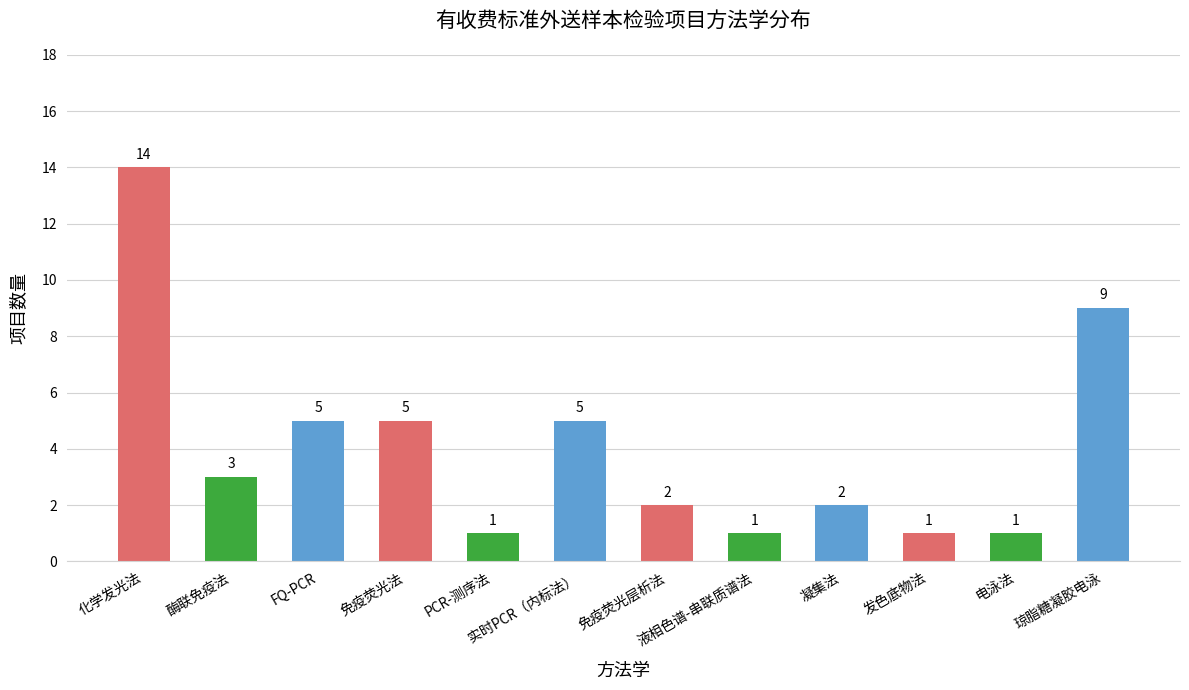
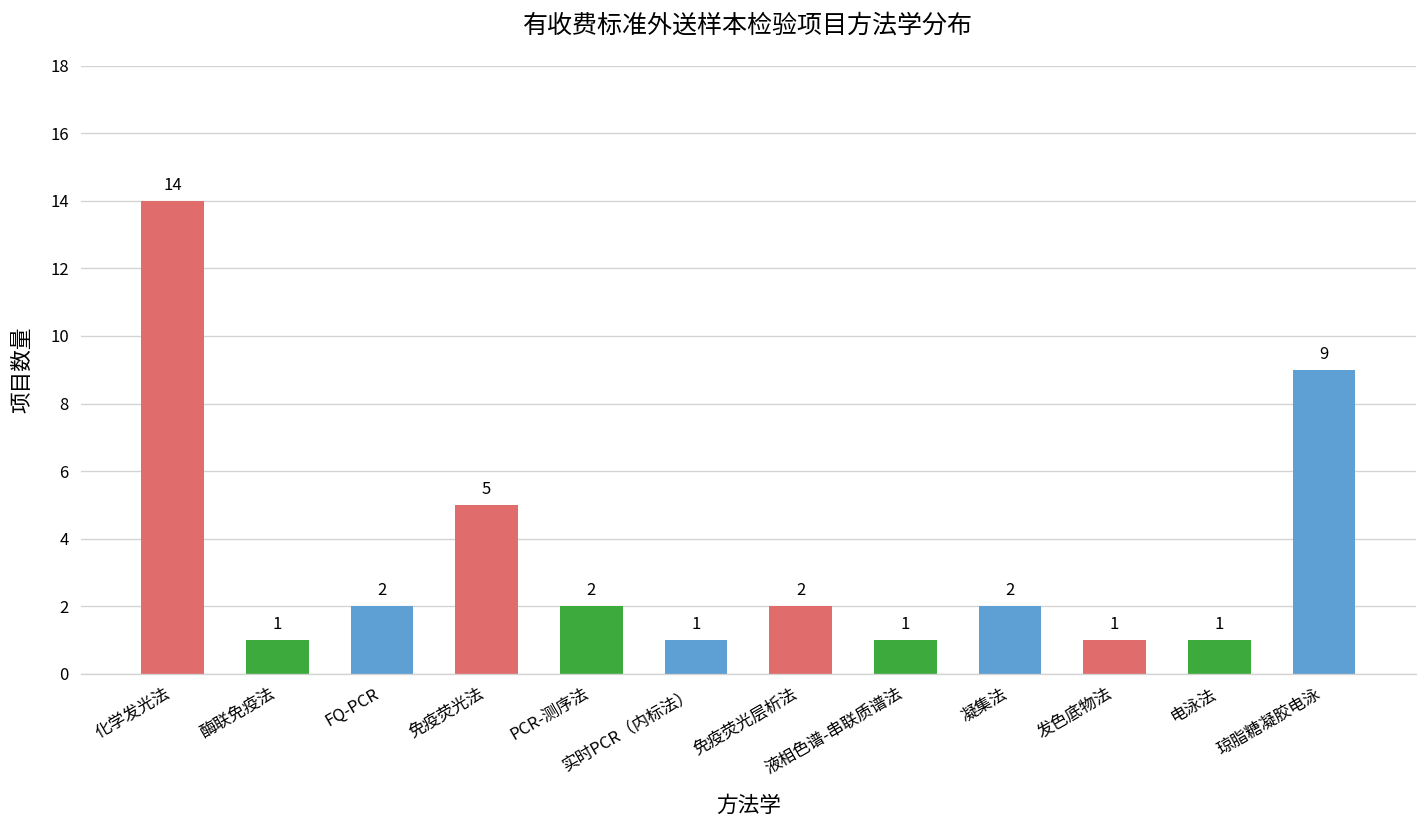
酶联免疫法: 3 -> 1
FQ-PCR: 5 -> 2
PCR-测序法: 1 -> 2
实时PCR（内标法）: 5 -> 1
